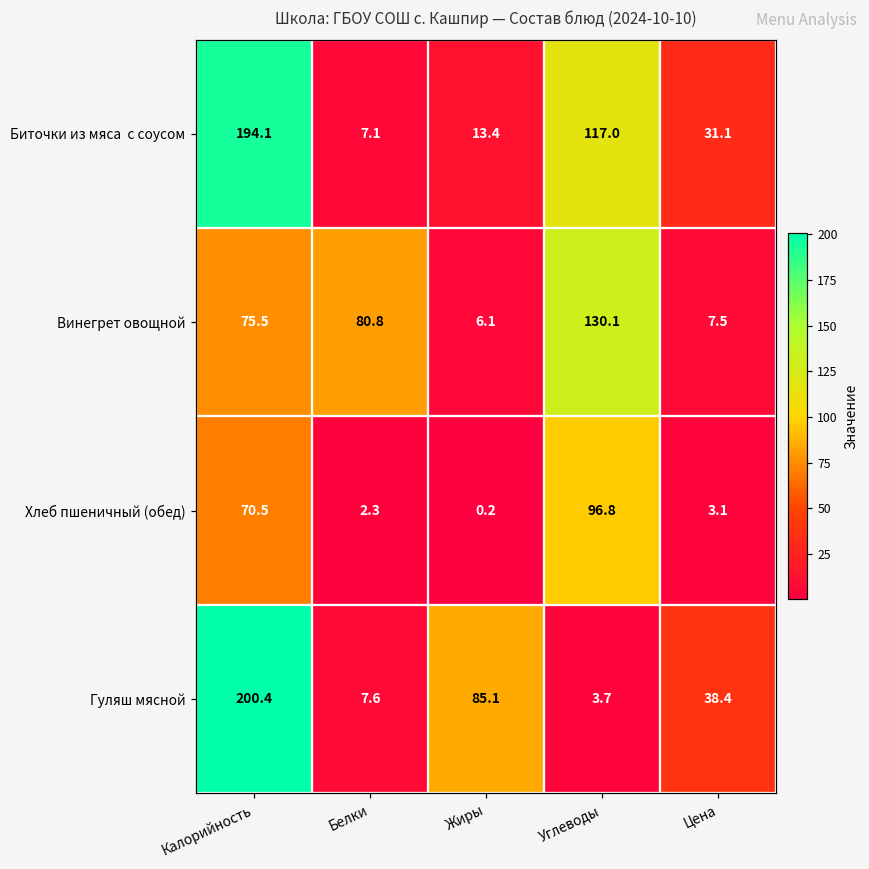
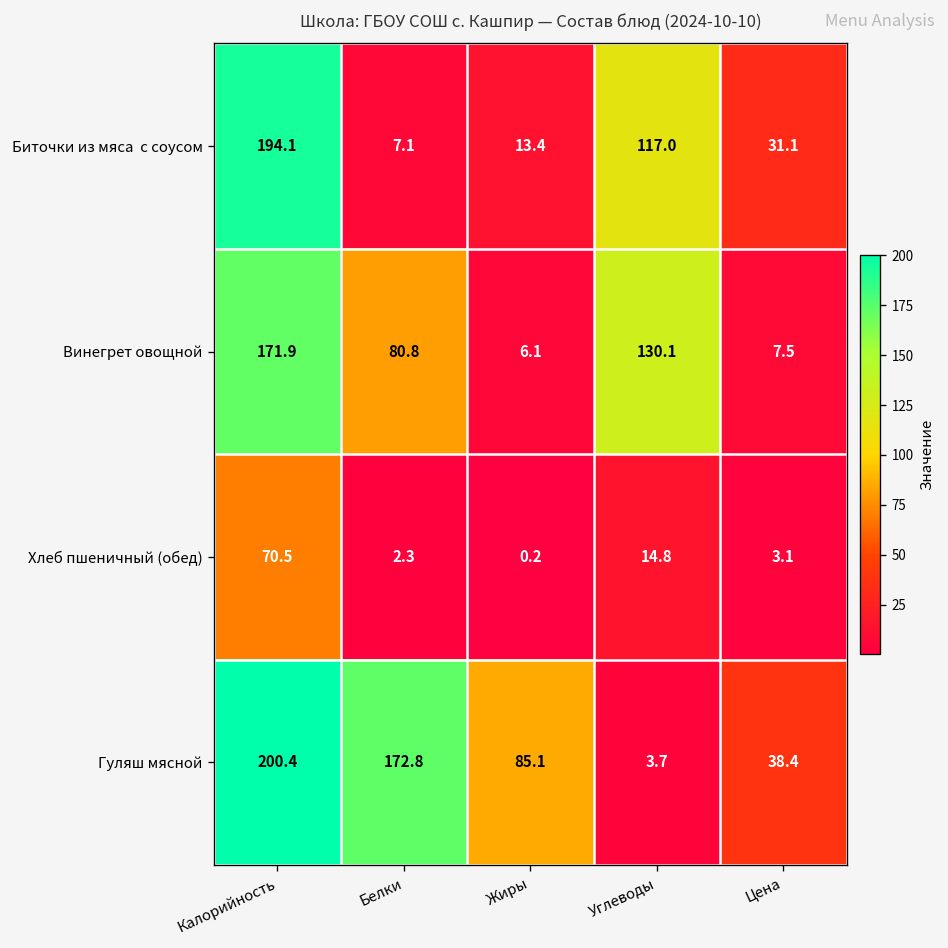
Винегрет овощной, Калорийность: 75.5 -> 171.9
Хлеб пшеничный (обед), Углеводы: 96.8 -> 14.8
Гуляш мясной, Белки: 7.6 -> 172.8
